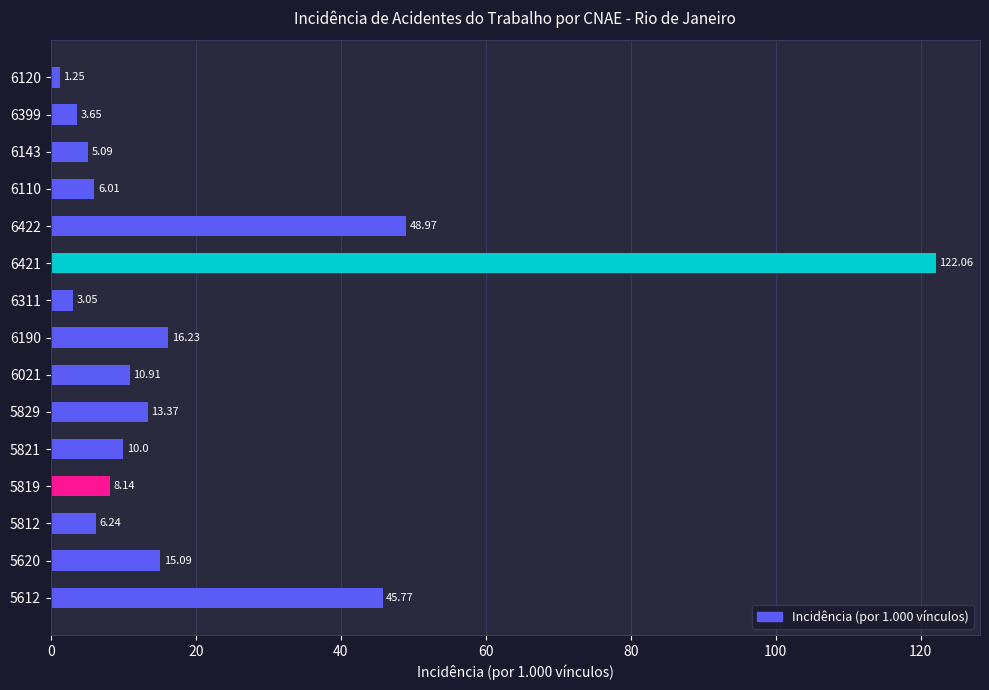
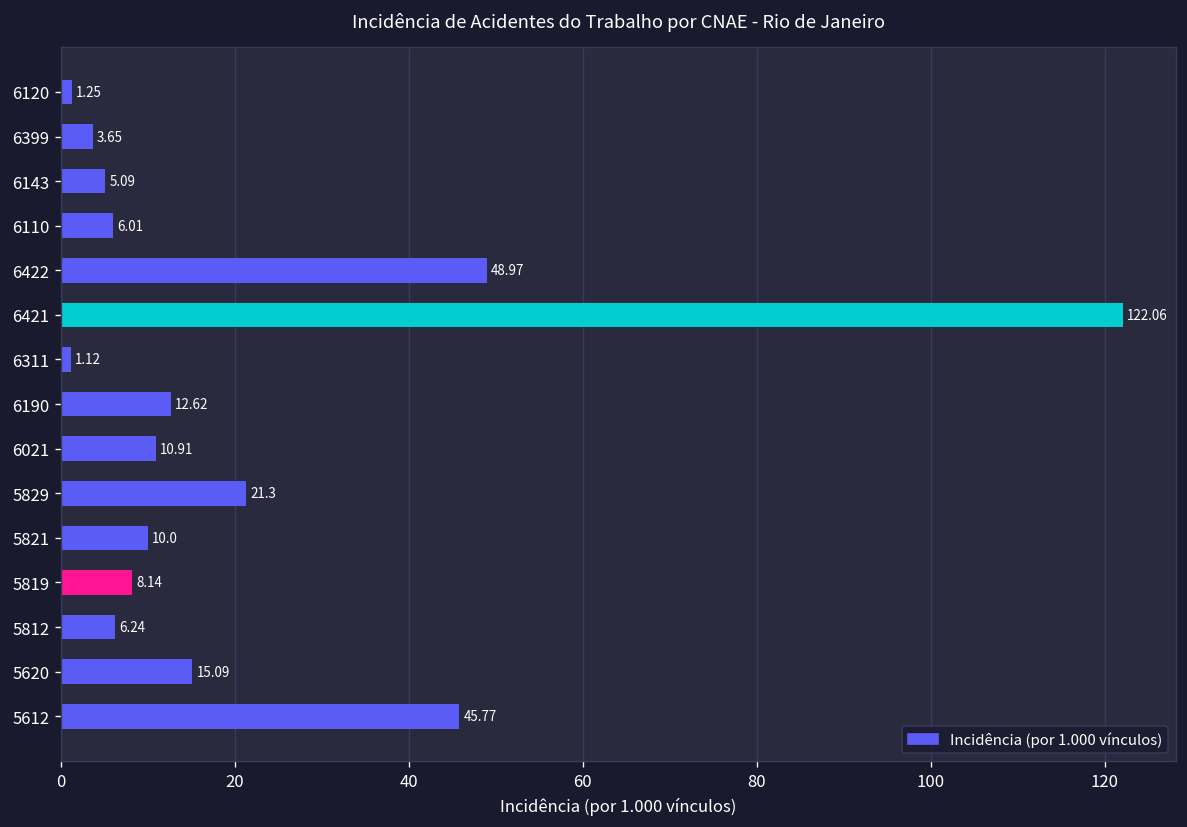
6311: 3.05 -> 1.12
6190: 16.23 -> 12.62
5829: 13.37 -> 21.3
